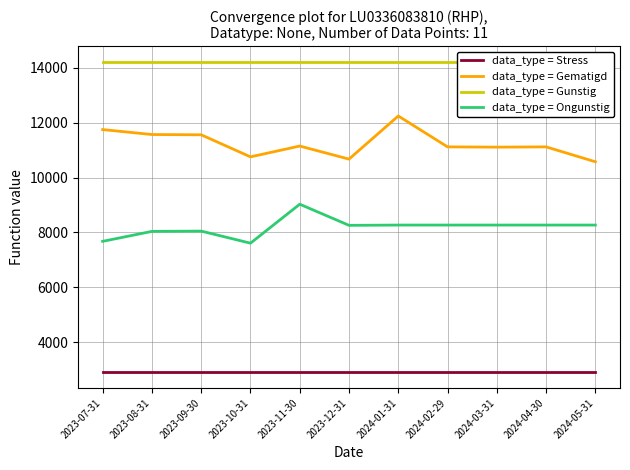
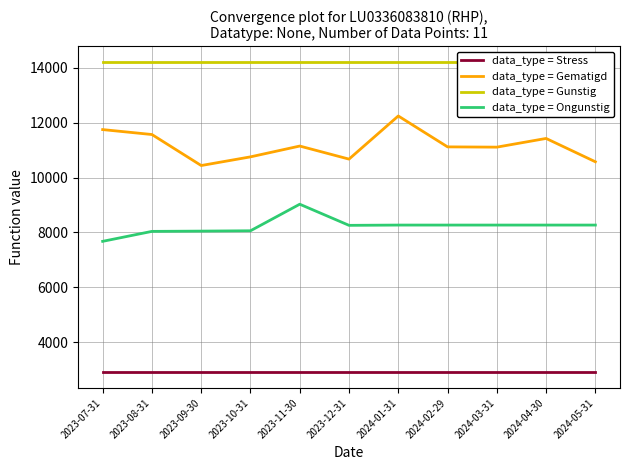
data_type = Gematigd, 2023-09-30: 11600 -> 10400
data_type = Ongunstig, 2023-10-31: 7600 -> 8100
data_type = Gematigd, 2024-04-30: 11100 -> 11400
